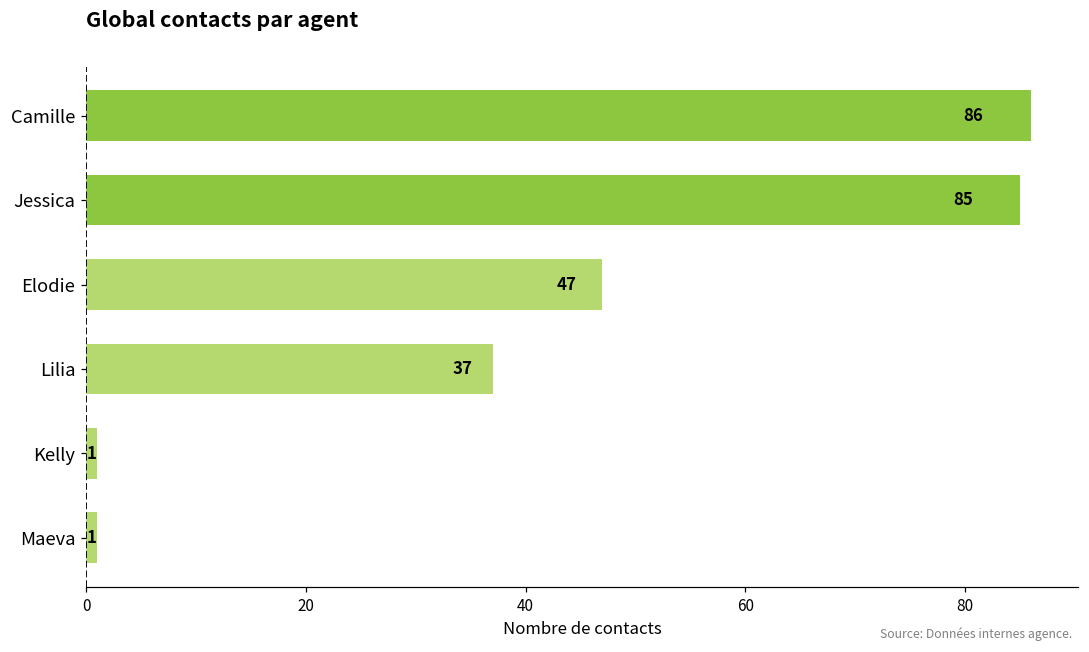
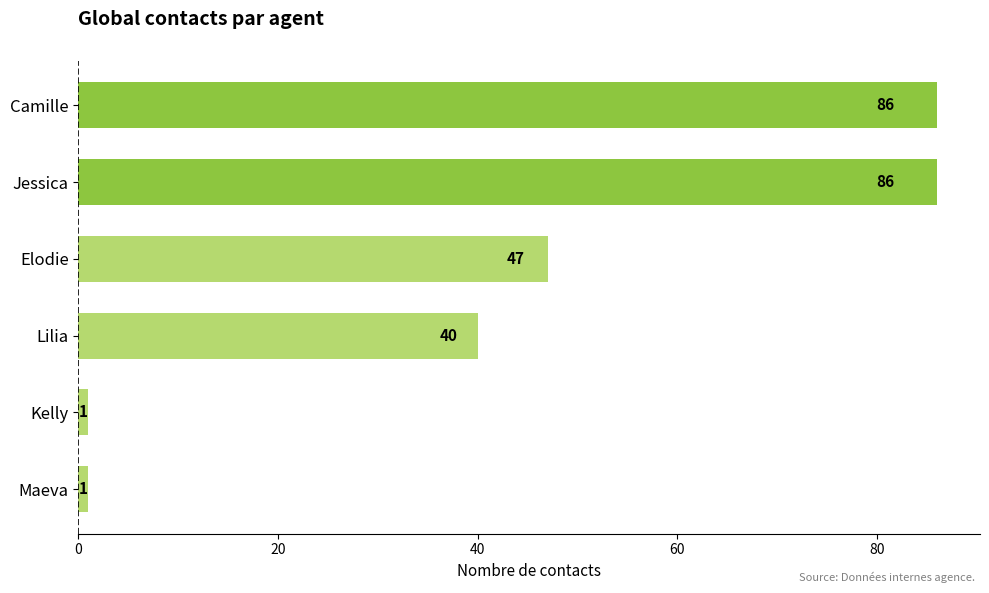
Jessica: 85 -> 86
Lilia: 37 -> 40
